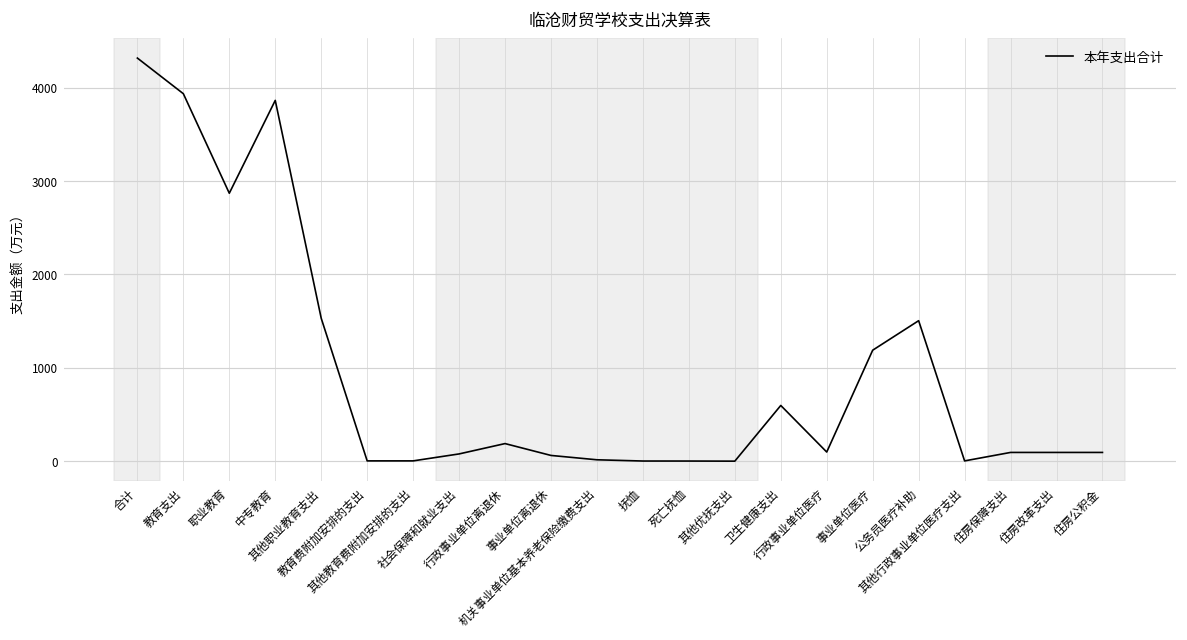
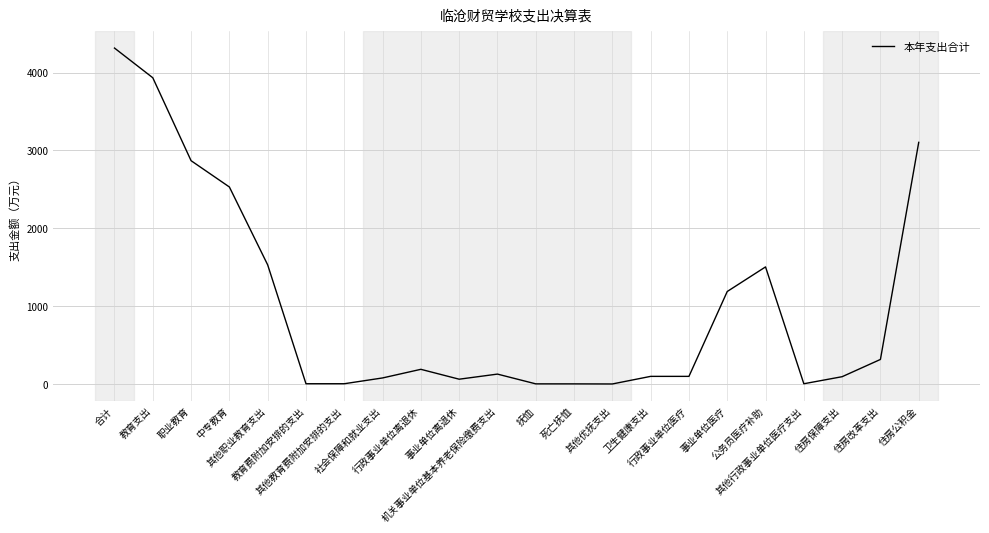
中专教育: 3900 -> 2500
机关事业单位基本养老保险缴费支出: 0 -> 100
卫生健康支出: 600 -> 100
住房改革支出: 100 -> 300
住房公积金: 100 -> 3100
